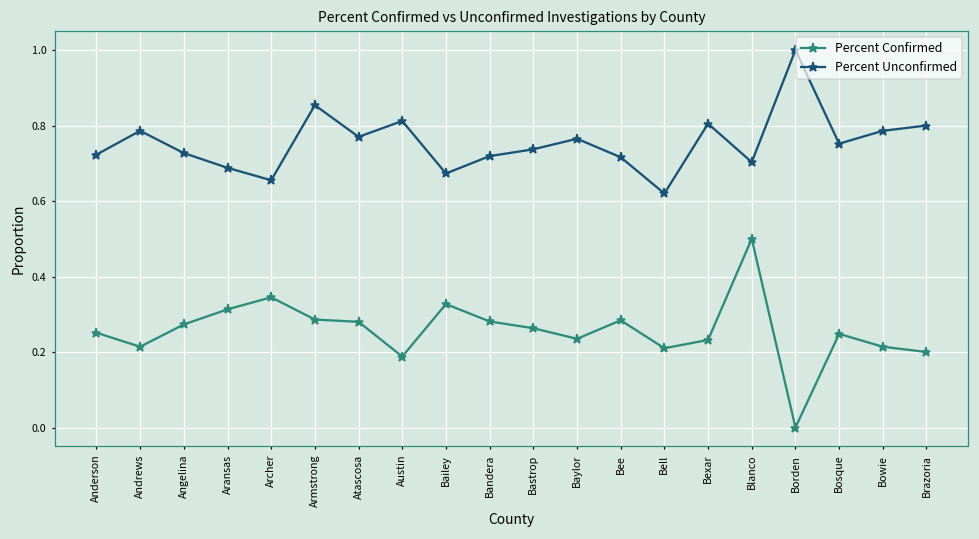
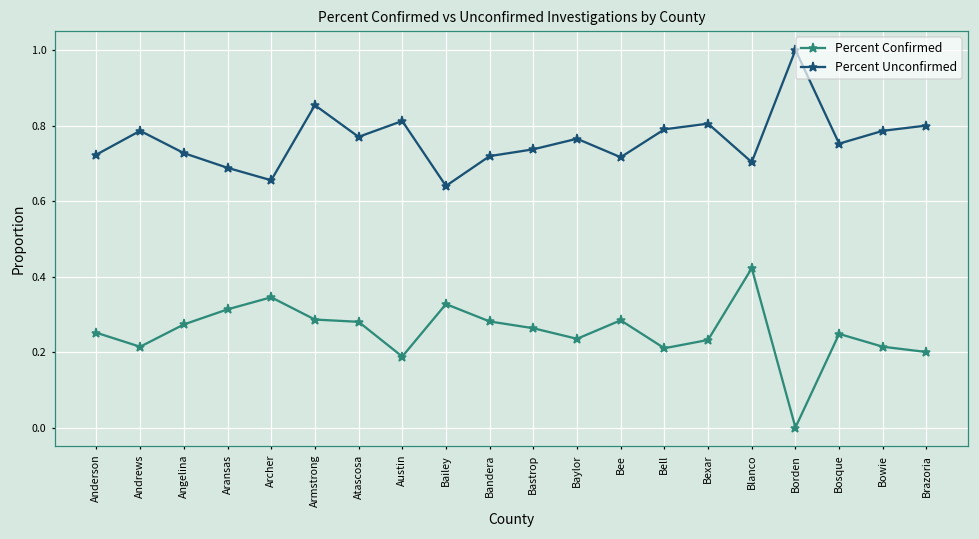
Percent Unconfirmed, Bailey: 0.67 -> 0.64
Percent Unconfirmed, Bell: 0.62 -> 0.79
Percent Confirmed, Blanco: 0.50 -> 0.42
